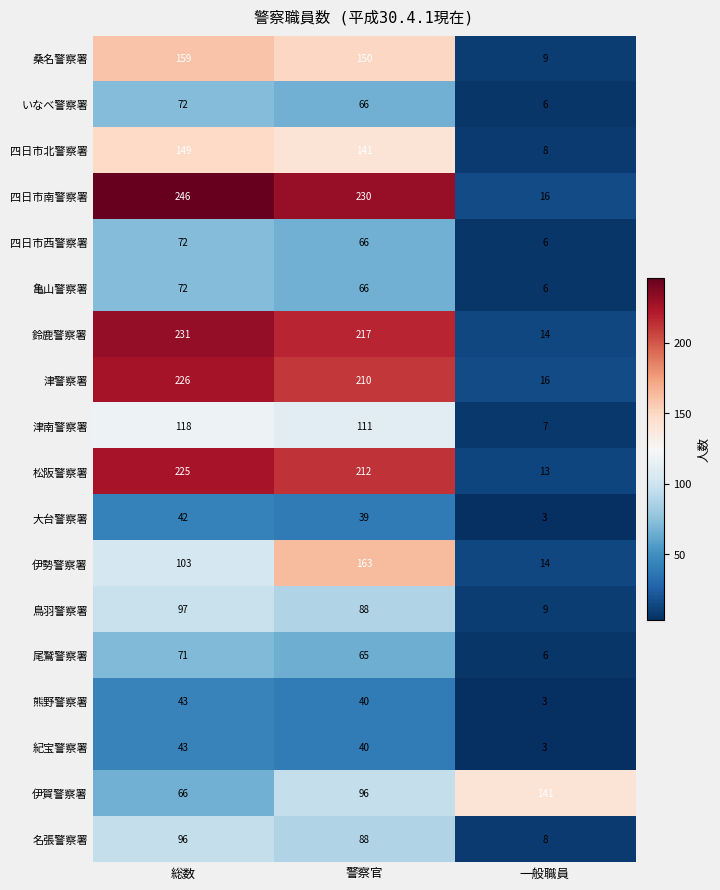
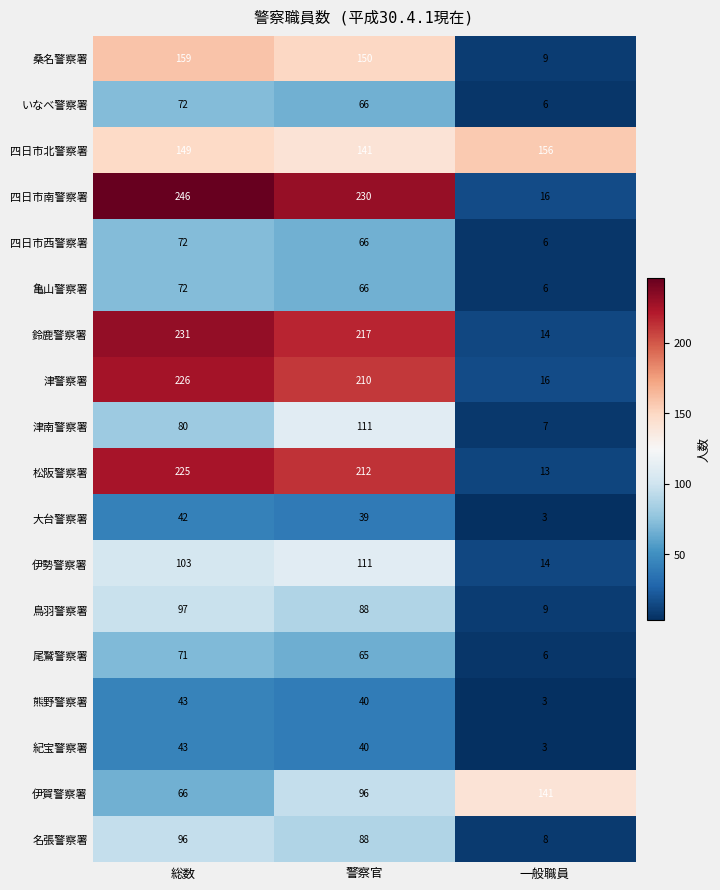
四日市北警察署, 一般職員: 8 -> 156
津南警察署, 総数: 118 -> 80
伊勢警察署, 警察官: 163 -> 111
